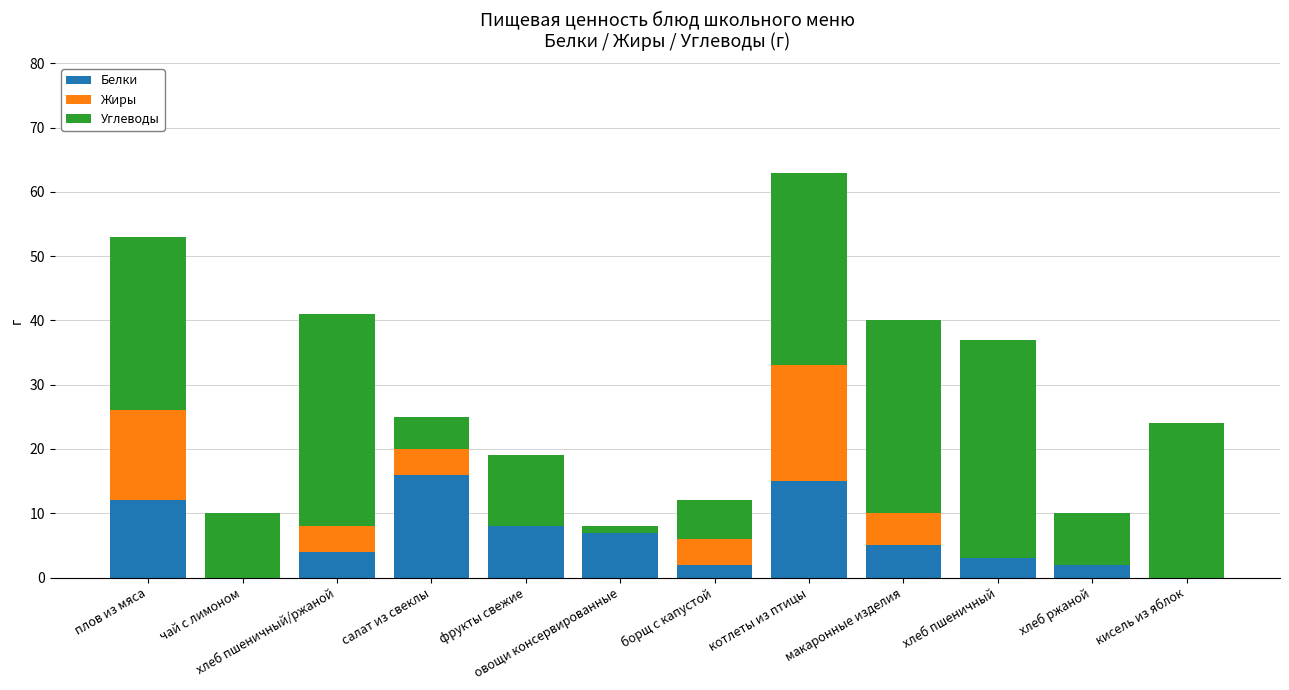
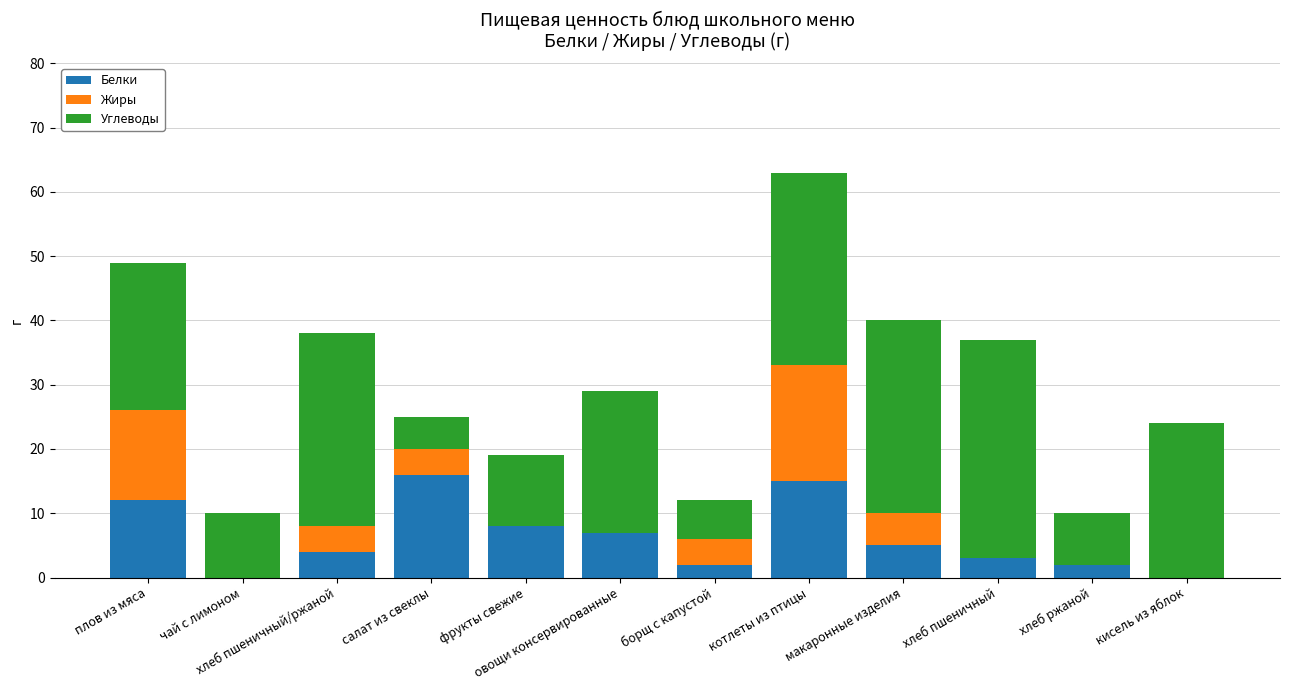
Углеводы, плов из мяса: 27 -> 23
Углеводы, хлеб пшеничный/ржаной: 33 -> 30
Углеводы, овощи консервированные: 1 -> 22
